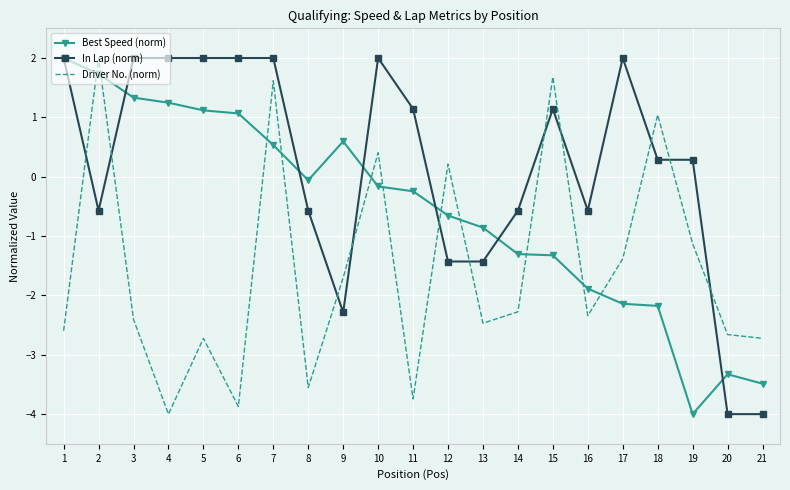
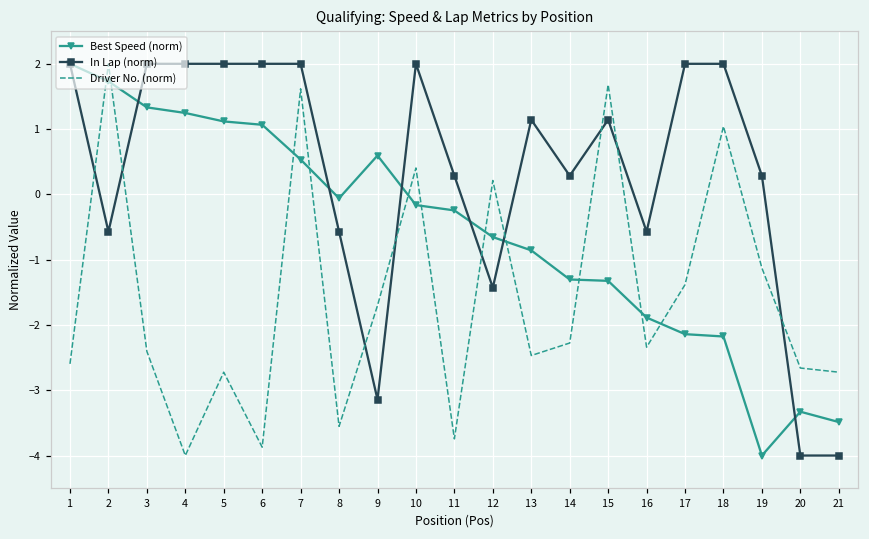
In Lap (norm), 9: -2.3 -> -3.1
In Lap (norm), 11: 1.1 -> 0.3
In Lap (norm), 13: -1.4 -> 1.1
In Lap (norm), 14: -0.6 -> 0.3
In Lap (norm), 18: 0.3 -> 2.0
